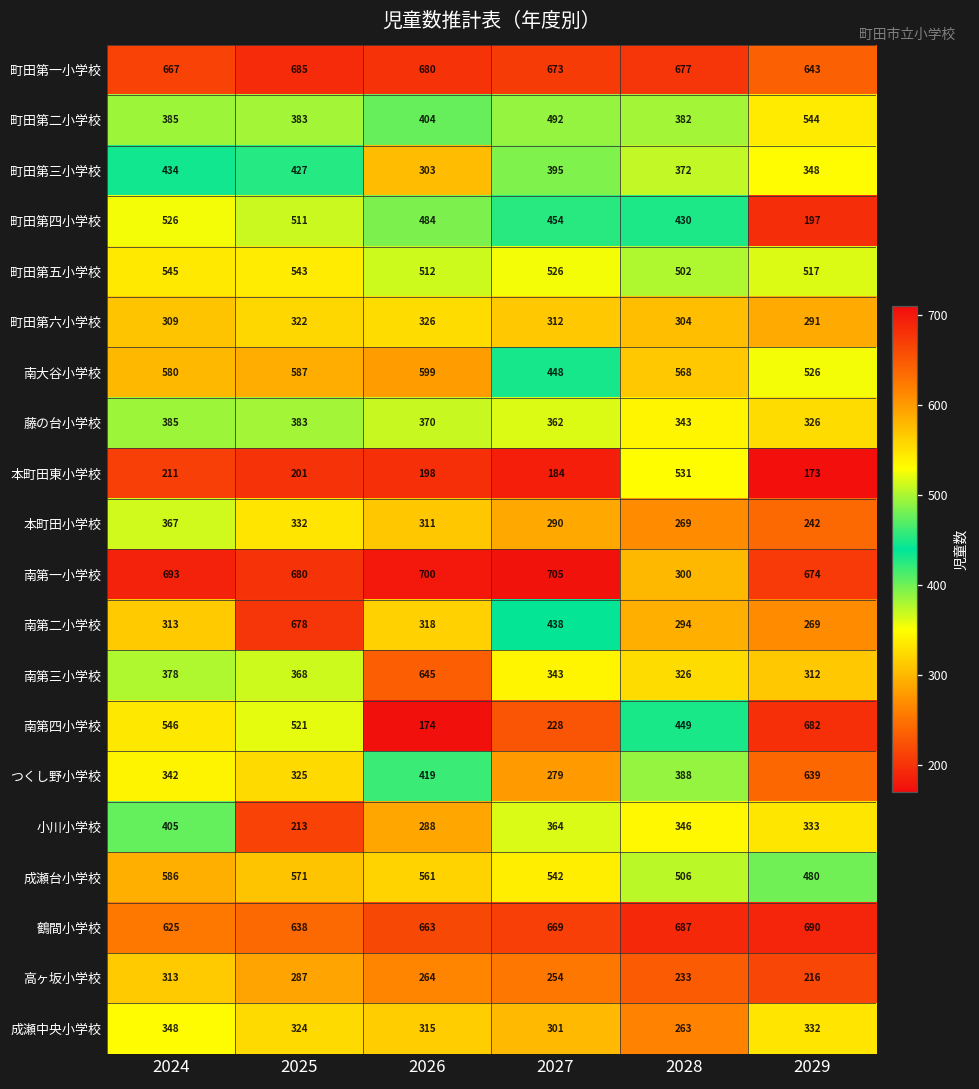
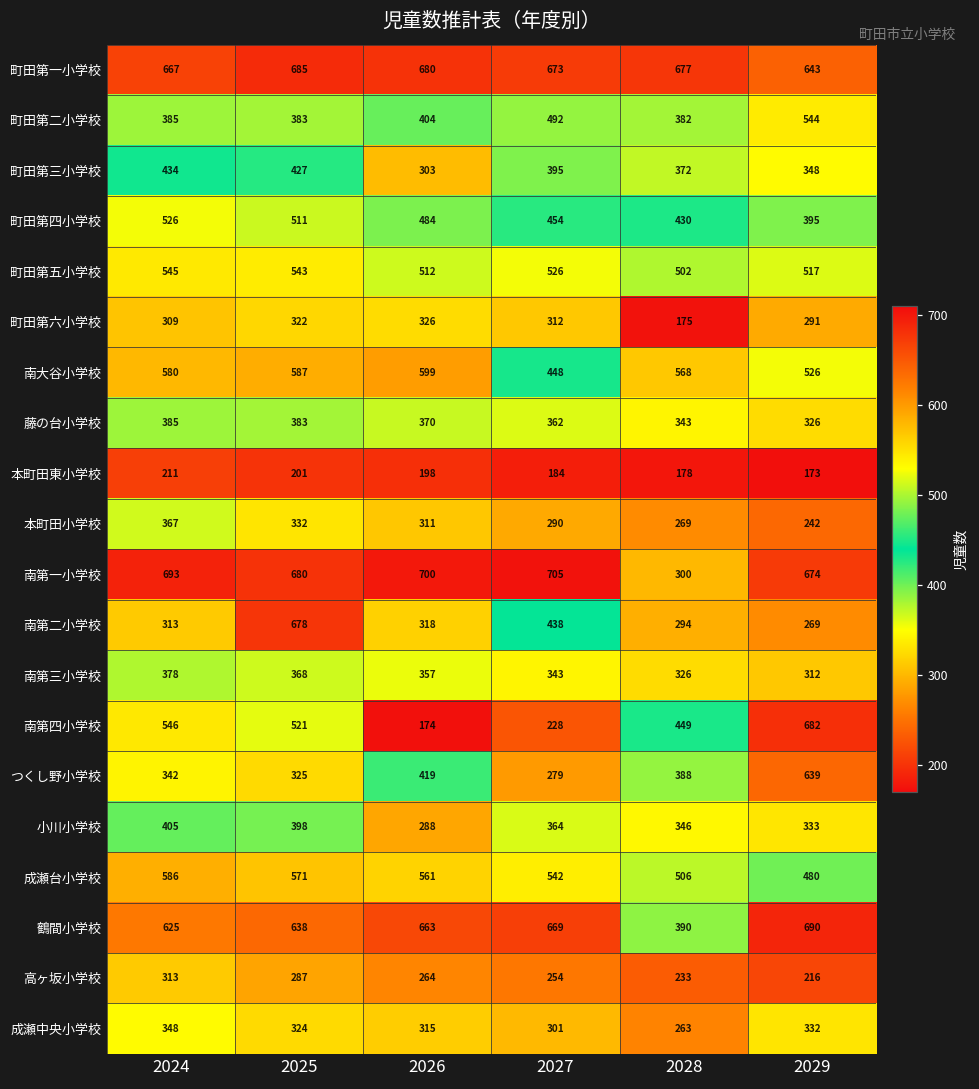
町田第四小学校, 2029: 197 -> 395
町田第六小学校, 2028: 304 -> 175
本町田東小学校, 2028: 531 -> 178
南第三小学校, 2026: 645 -> 357
小川小学校, 2025: 213 -> 398
鶴間小学校, 2028: 687 -> 390
